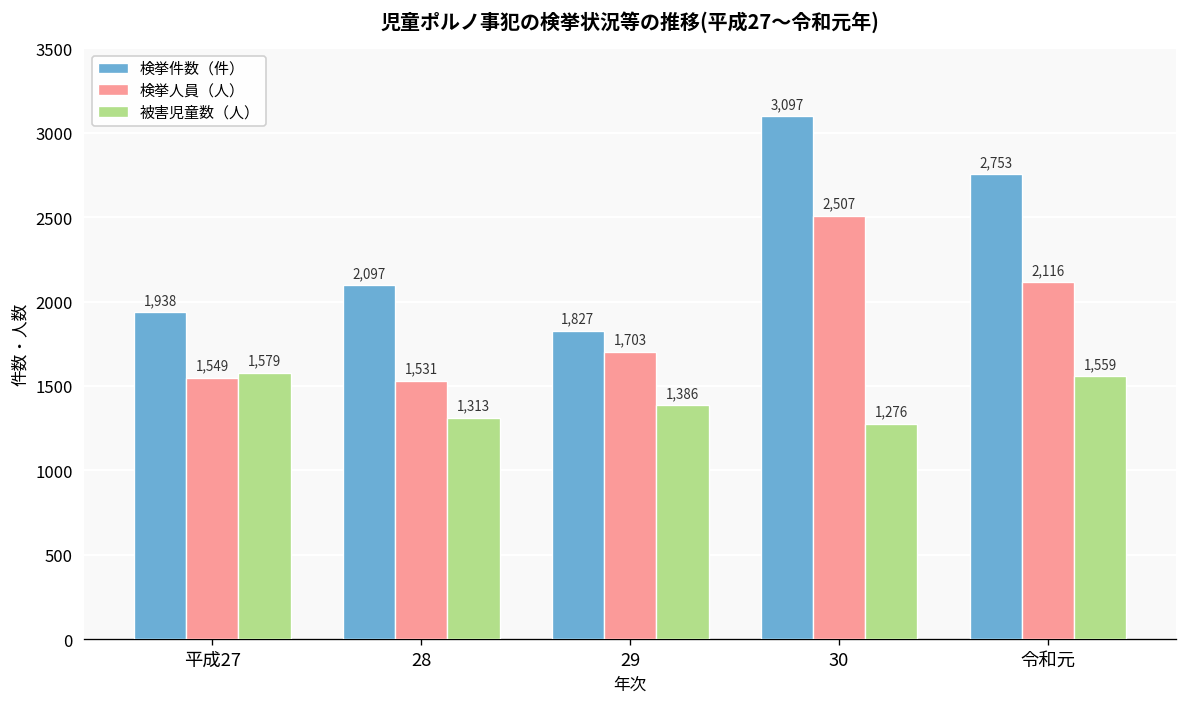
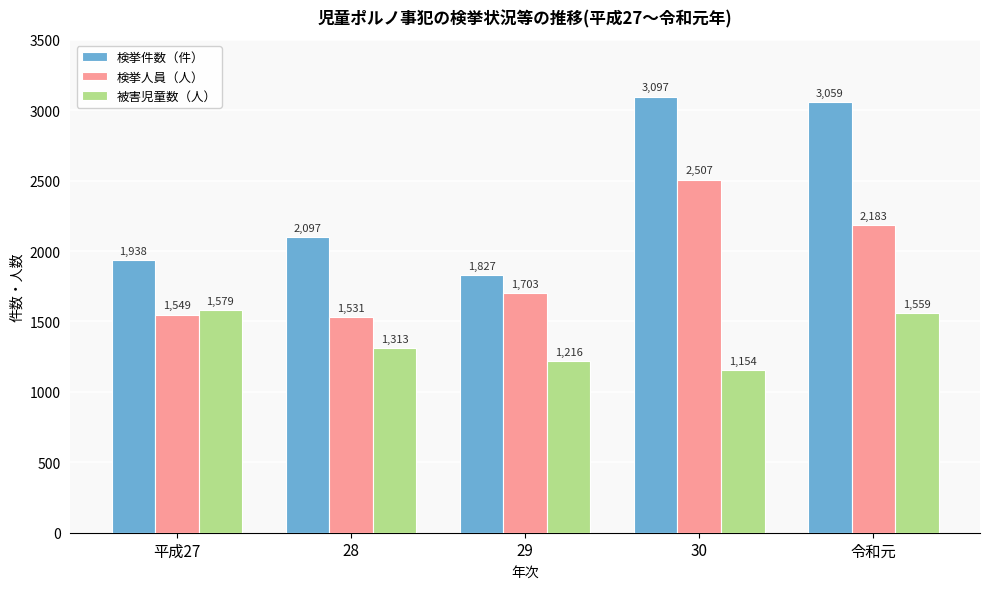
被害児童数（人）, 29: 1,386 -> 1,216
被害児童数（人）, 30: 1,276 -> 1,154
検挙件数（件）, 令和元: 2,753 -> 3,059
検挙人員（人）, 令和元: 2,116 -> 2,183
